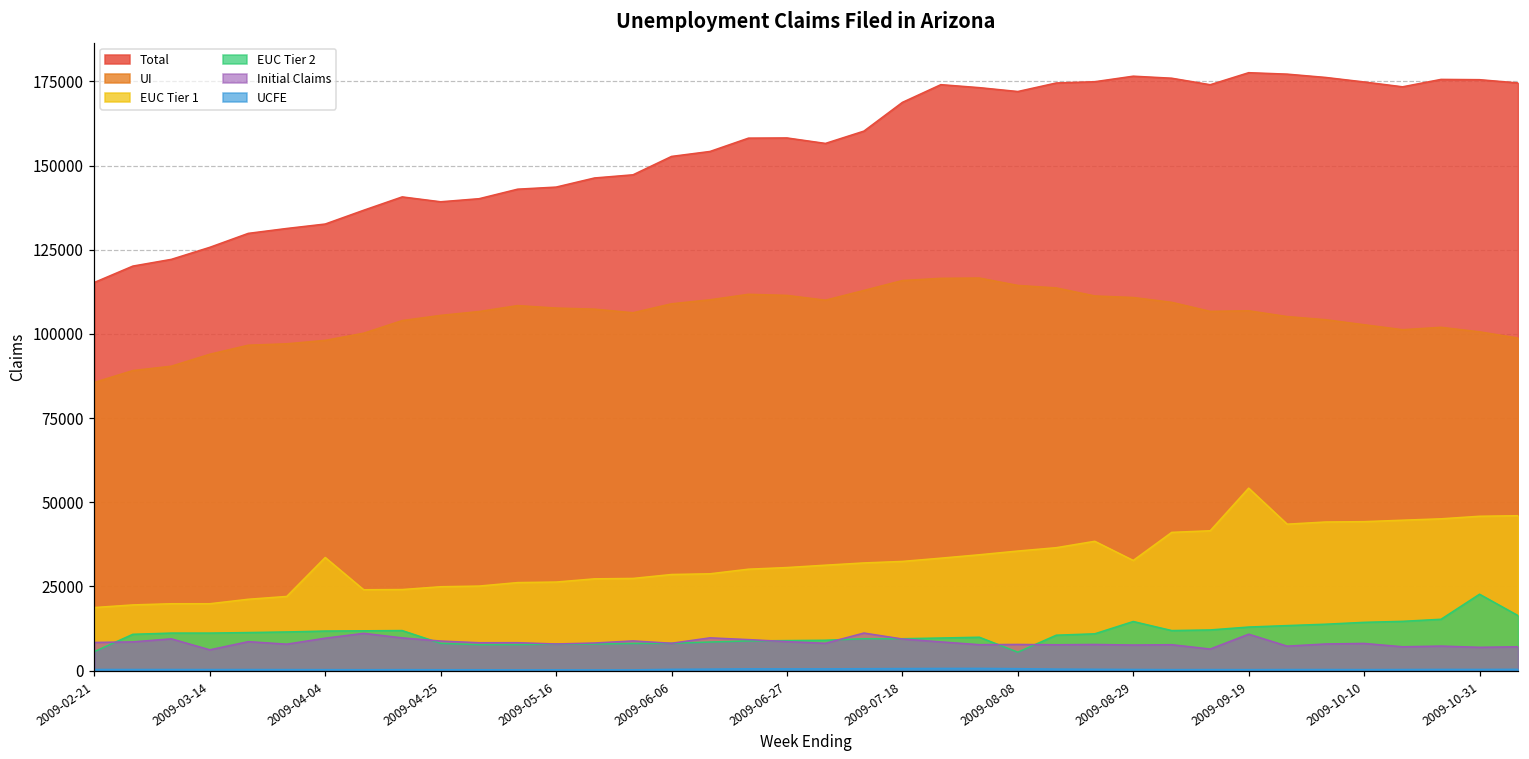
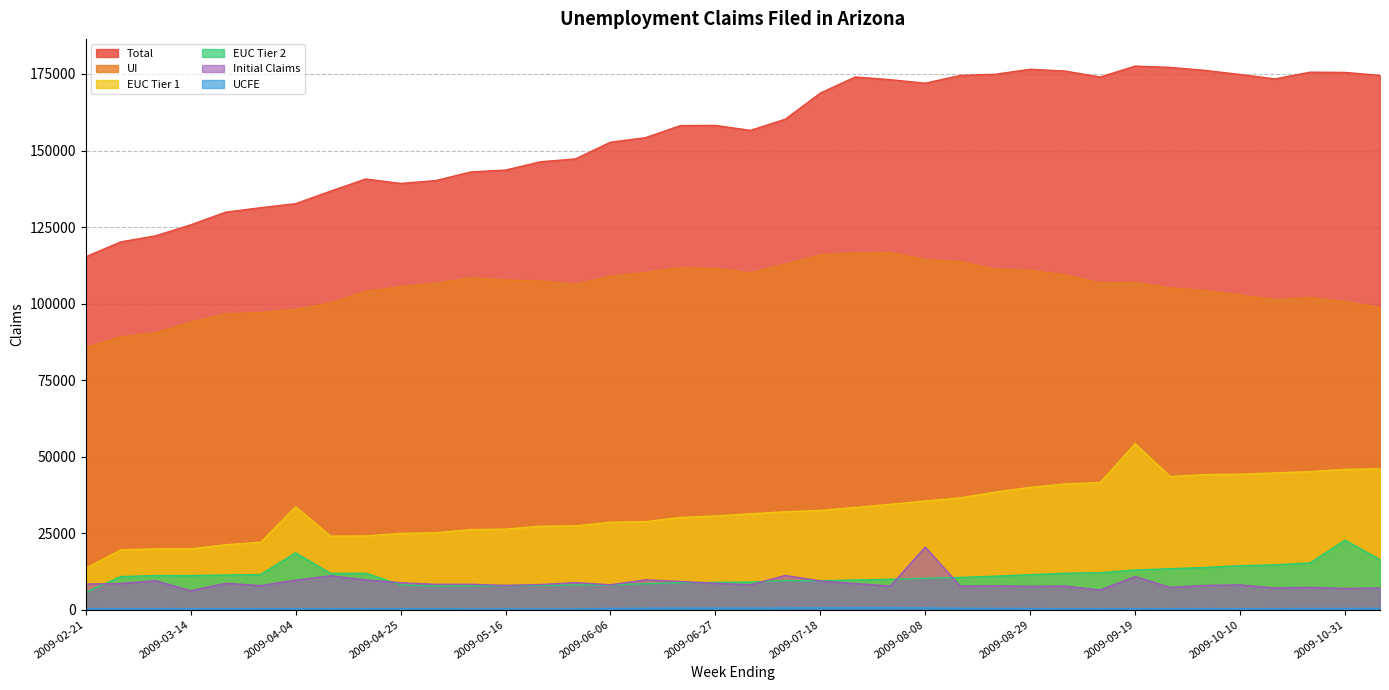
EUC Tier 1, 2009-02-21: 19000 -> 14000
EUC Tier 2, 2009-04-04: 12000 -> 19000
EUC Tier 2, 2009-08-08: 5000 -> 10000
Initial Claims, 2009-08-08: 8000 -> 20000
EUC Tier 1, 2009-08-29: 33000 -> 40000
EUC Tier 2, 2009-08-29: 15000 -> 11000
